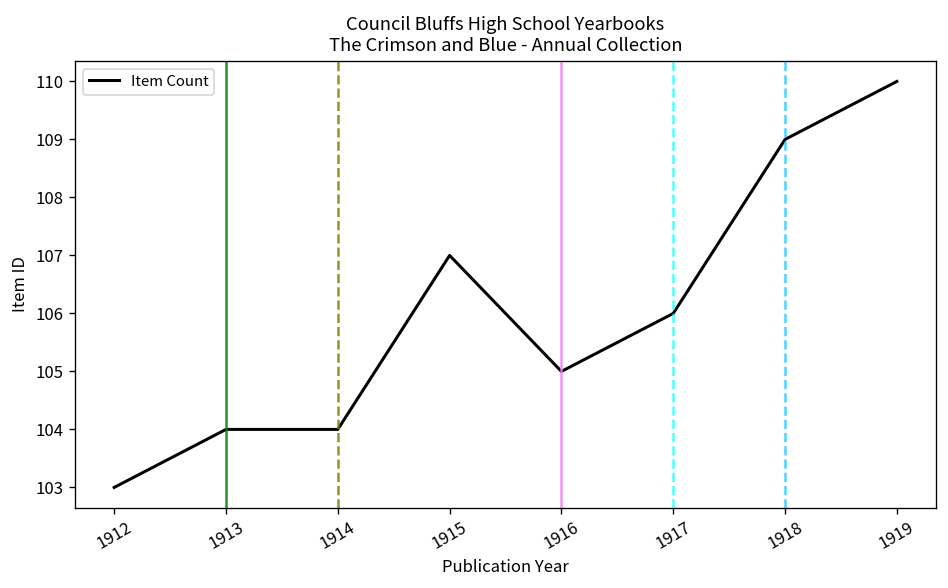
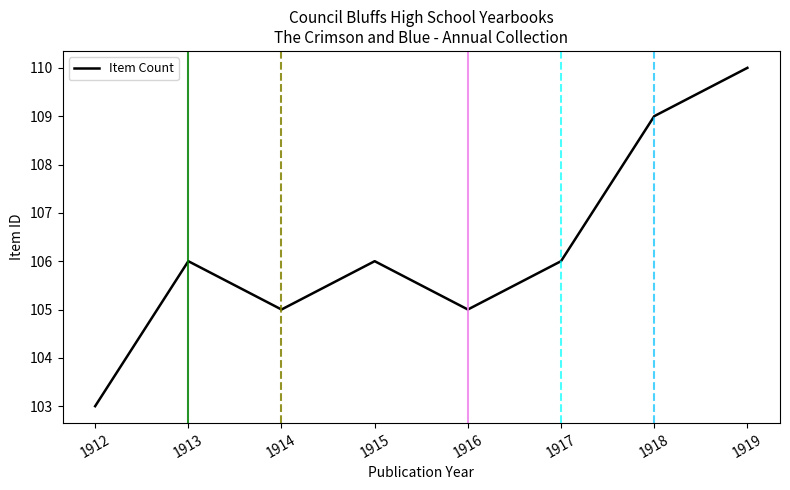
1913: 104 -> 106
1914: 104 -> 105
1915: 107 -> 106
